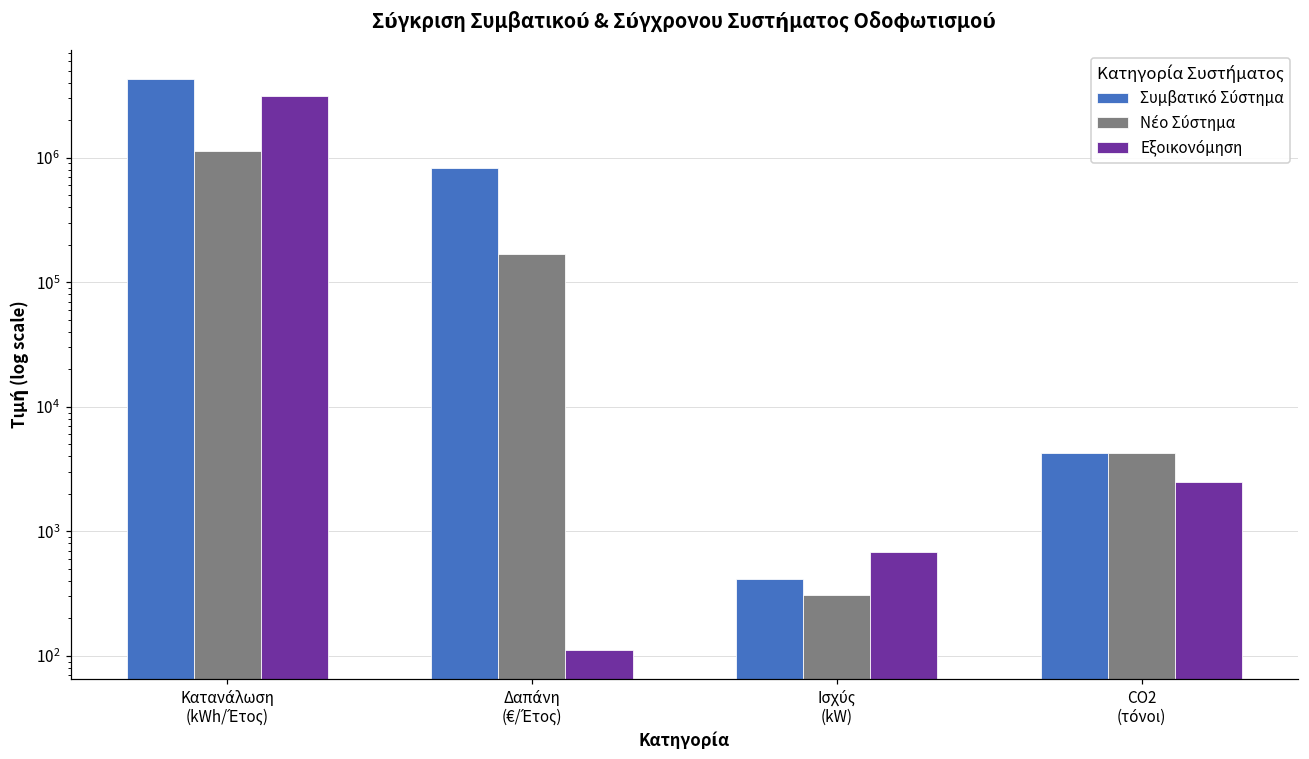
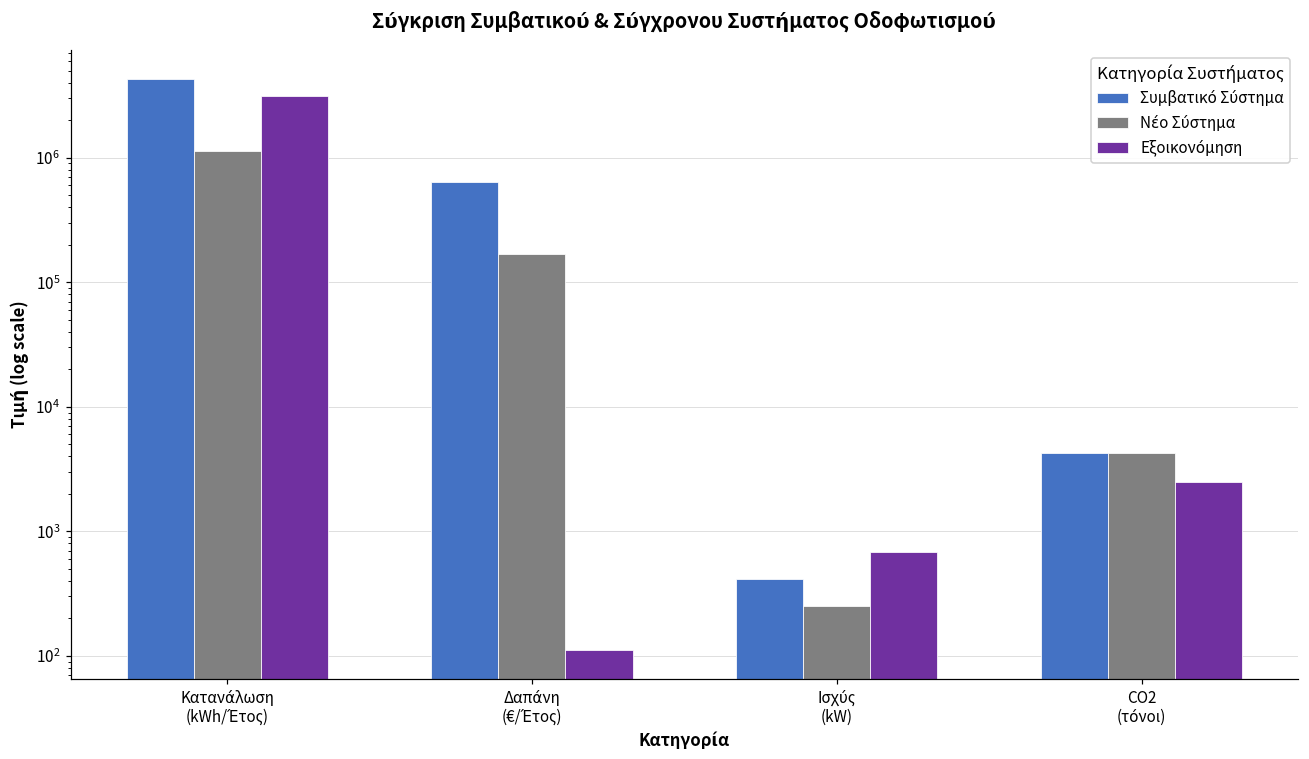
Συμβατικό Σύστημα, Δαπάνη (€/Έτος): 800000 -> 600000
Νέο Σύστημα, Ισχύς (kW): 310 -> 250
